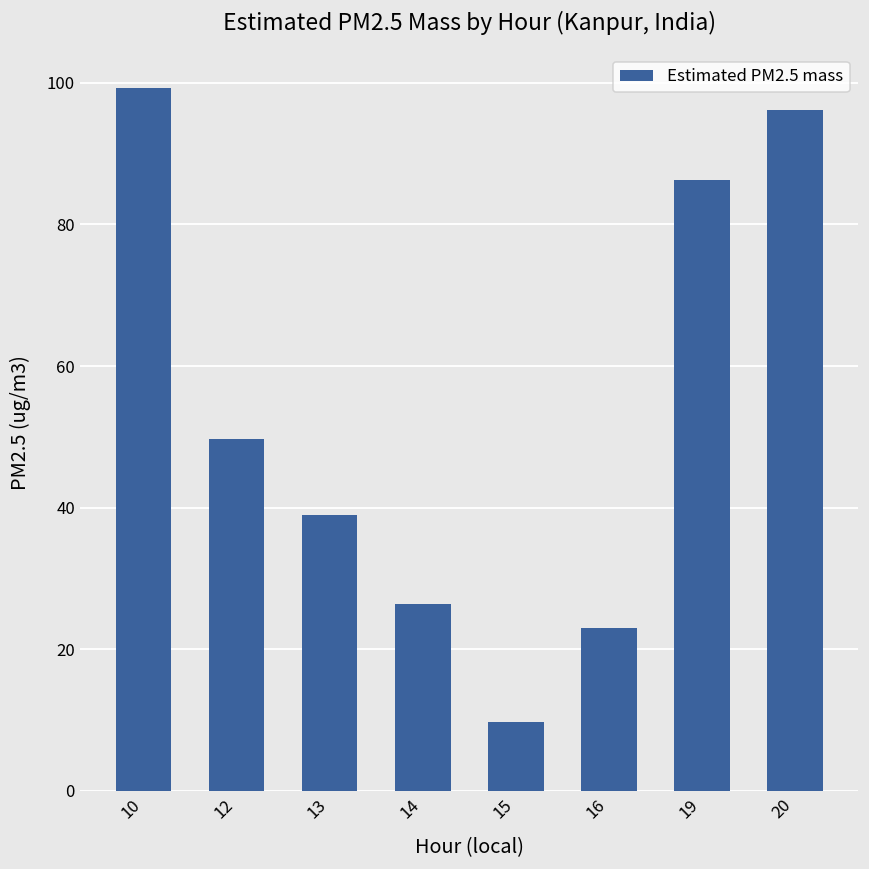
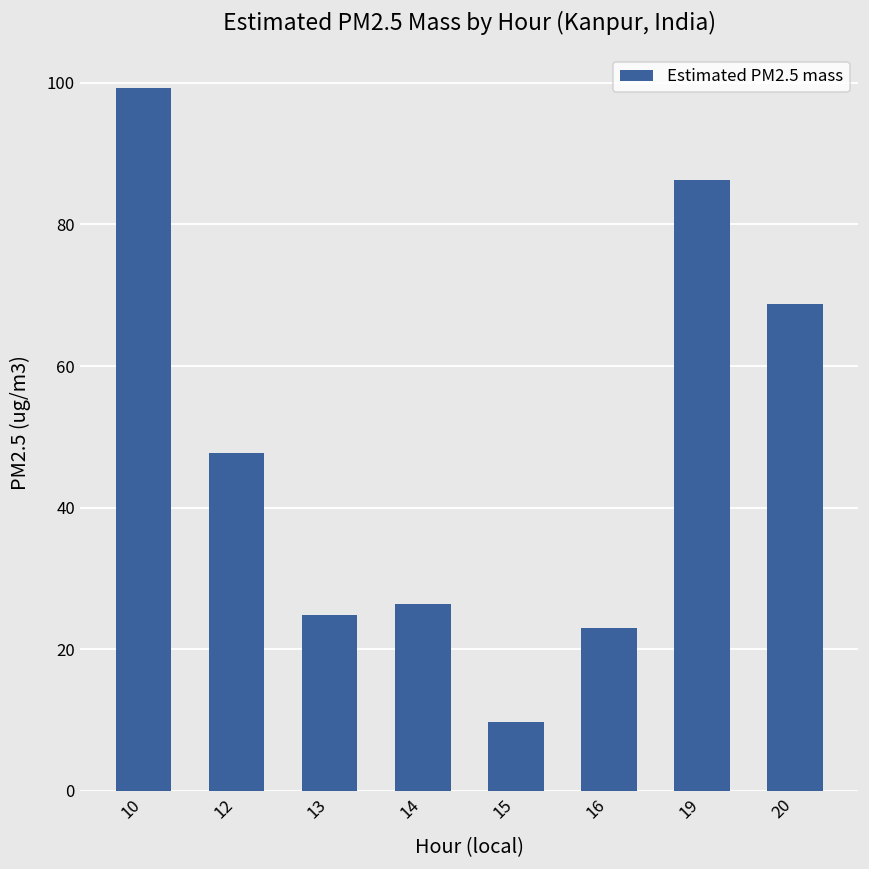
12: 50 -> 48
13: 39 -> 25
20: 96 -> 69
